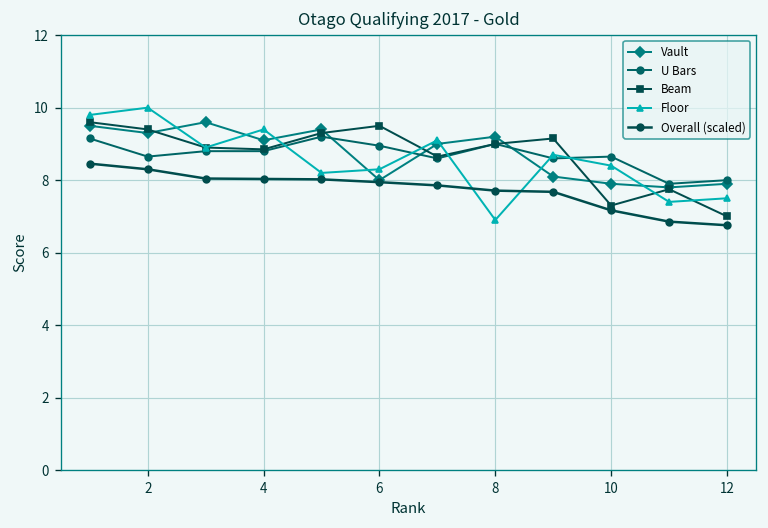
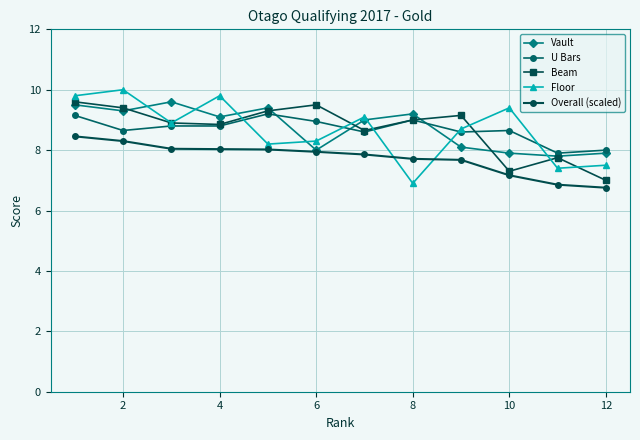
Floor, 4: 9.4 -> 9.8
Floor, 10: 8.4 -> 9.4
